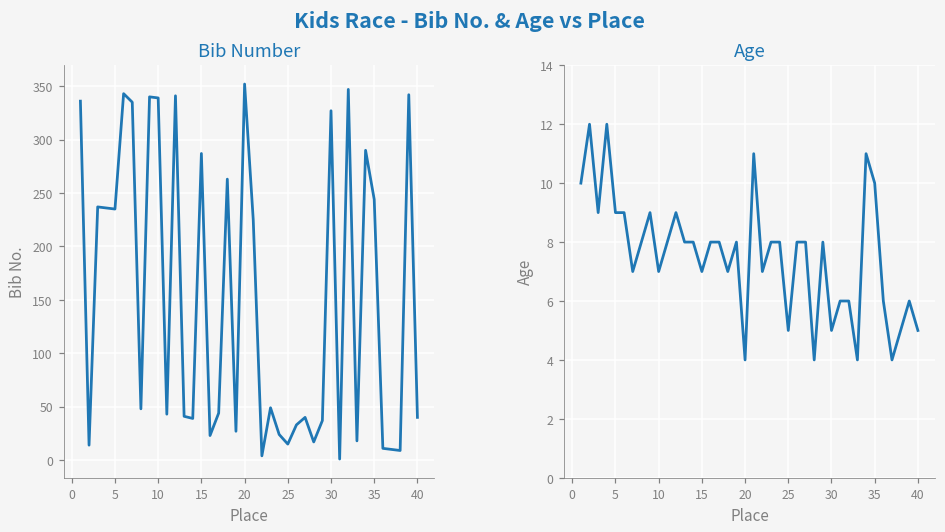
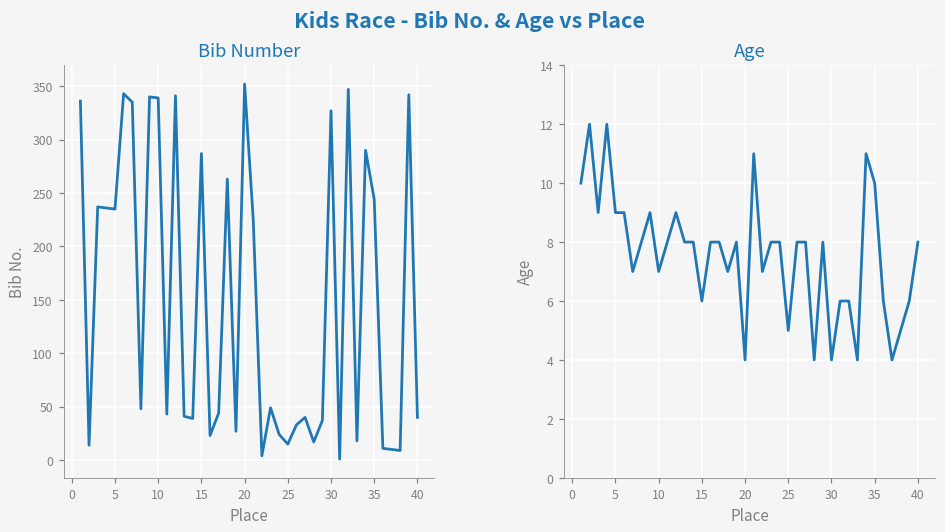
Age, 15: 7 -> 6
Age, 30: 5 -> 4
Age, 40: 5 -> 8
